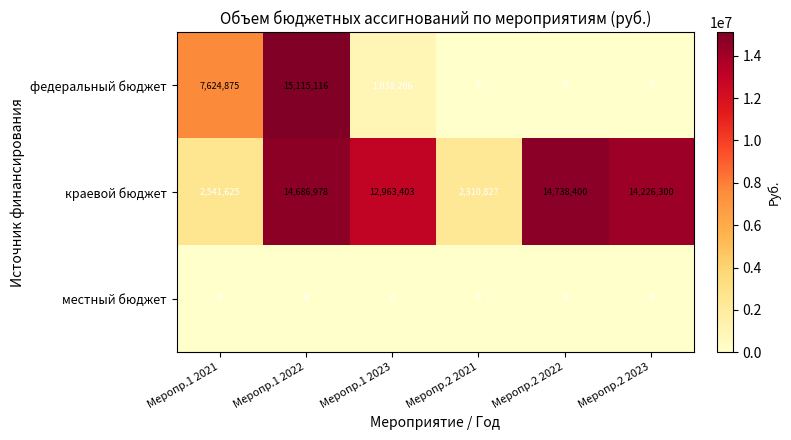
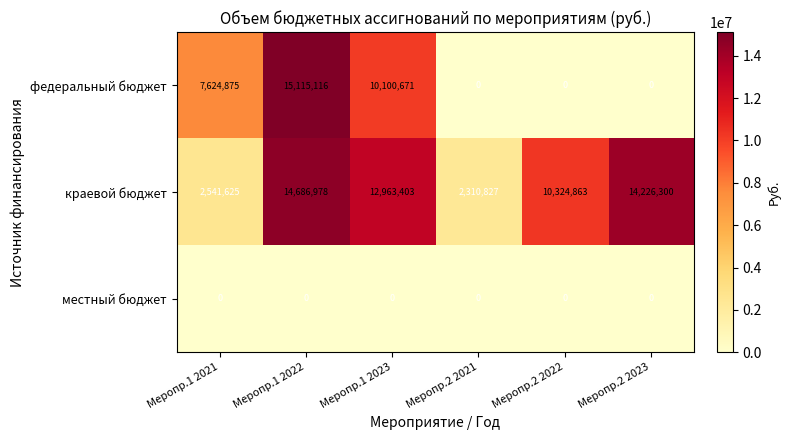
федеральный бюджет, Меропр.1 2023: 1,038,206 -> 10,100,671
краевой бюджет, Меропр.2 2022: 14,738,400 -> 10,324,863
